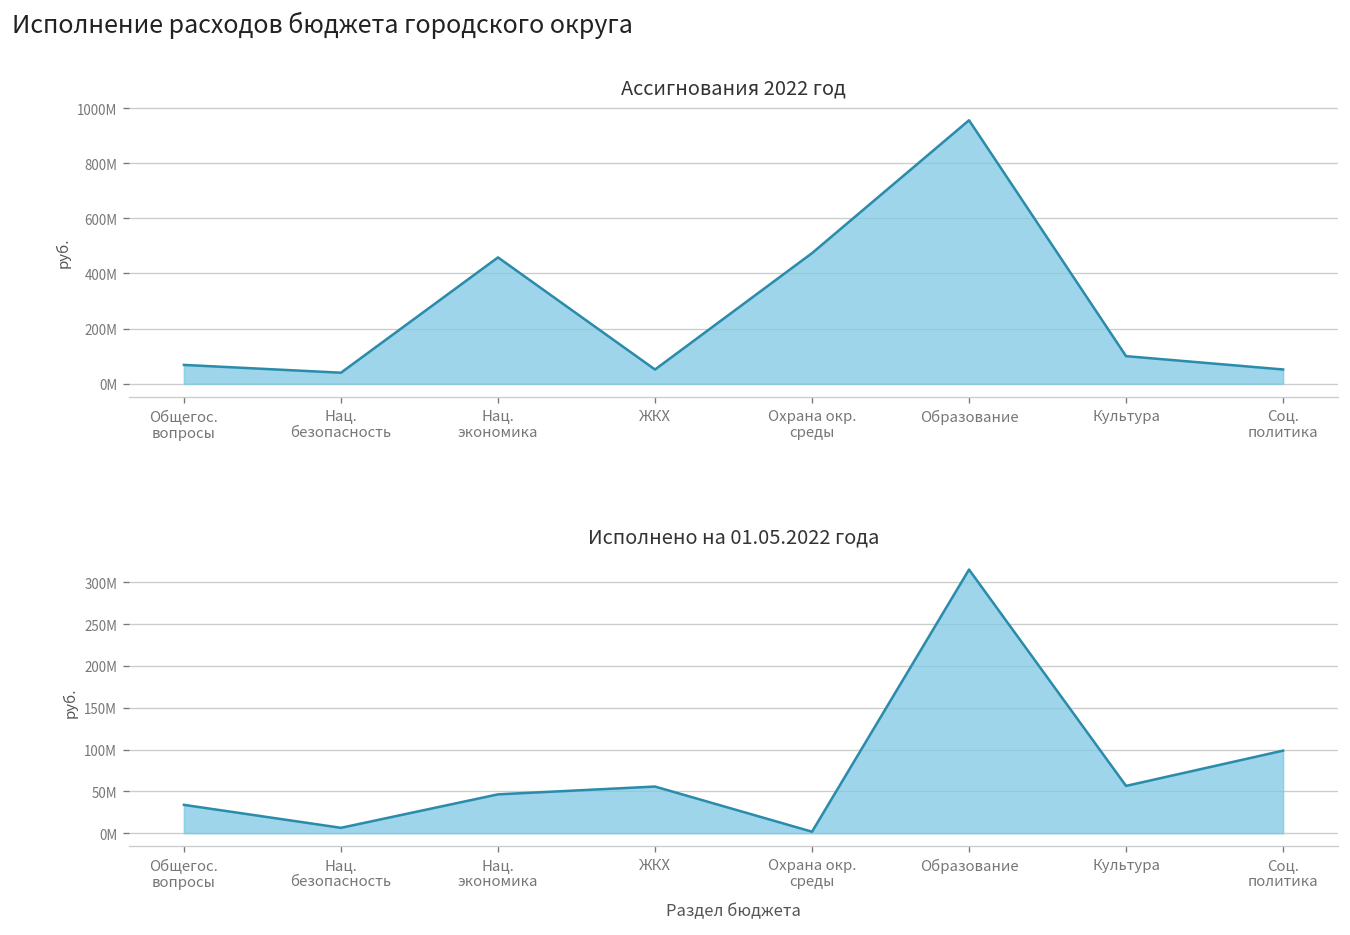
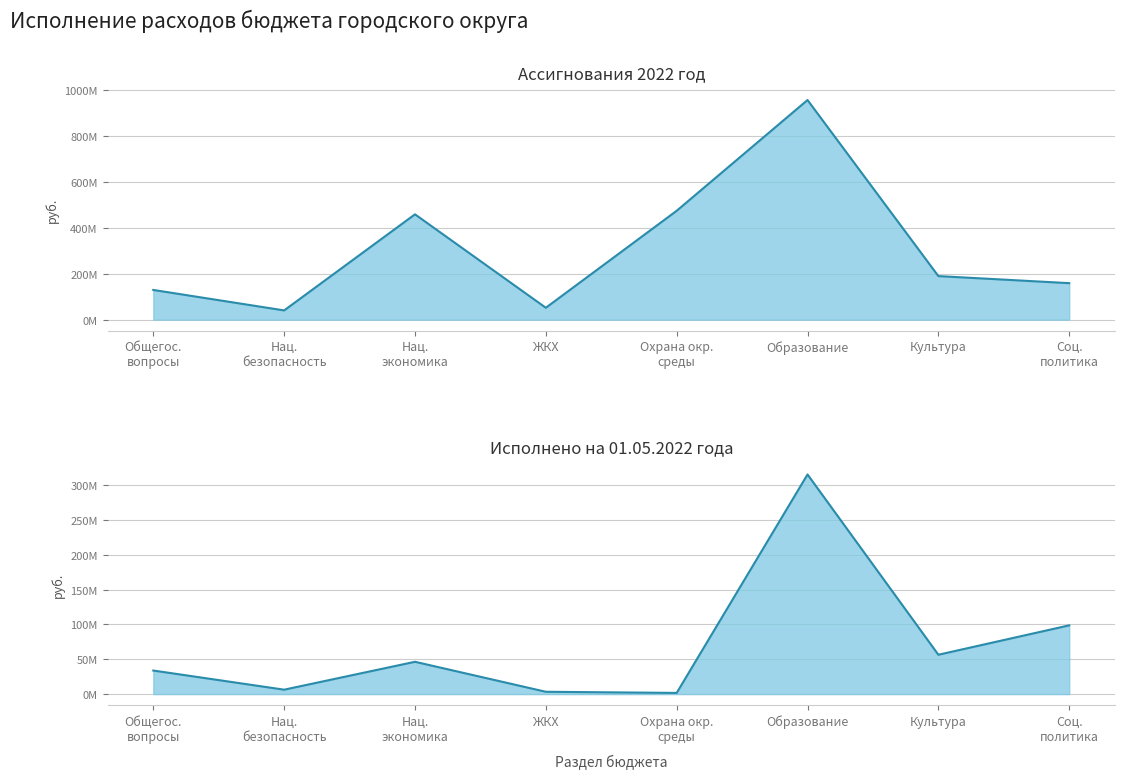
Ассигнования 2022 год, Общегос. вопросы: 70000000 -> 130000000
Ассигнования 2022 год, Культура: 100000000 -> 190000000
Ассигнования 2022 год, Соц. политика: 50000000 -> 160000000
Исполнено на 01.05.2022 года, ЖКХ: 60000000 -> 0
